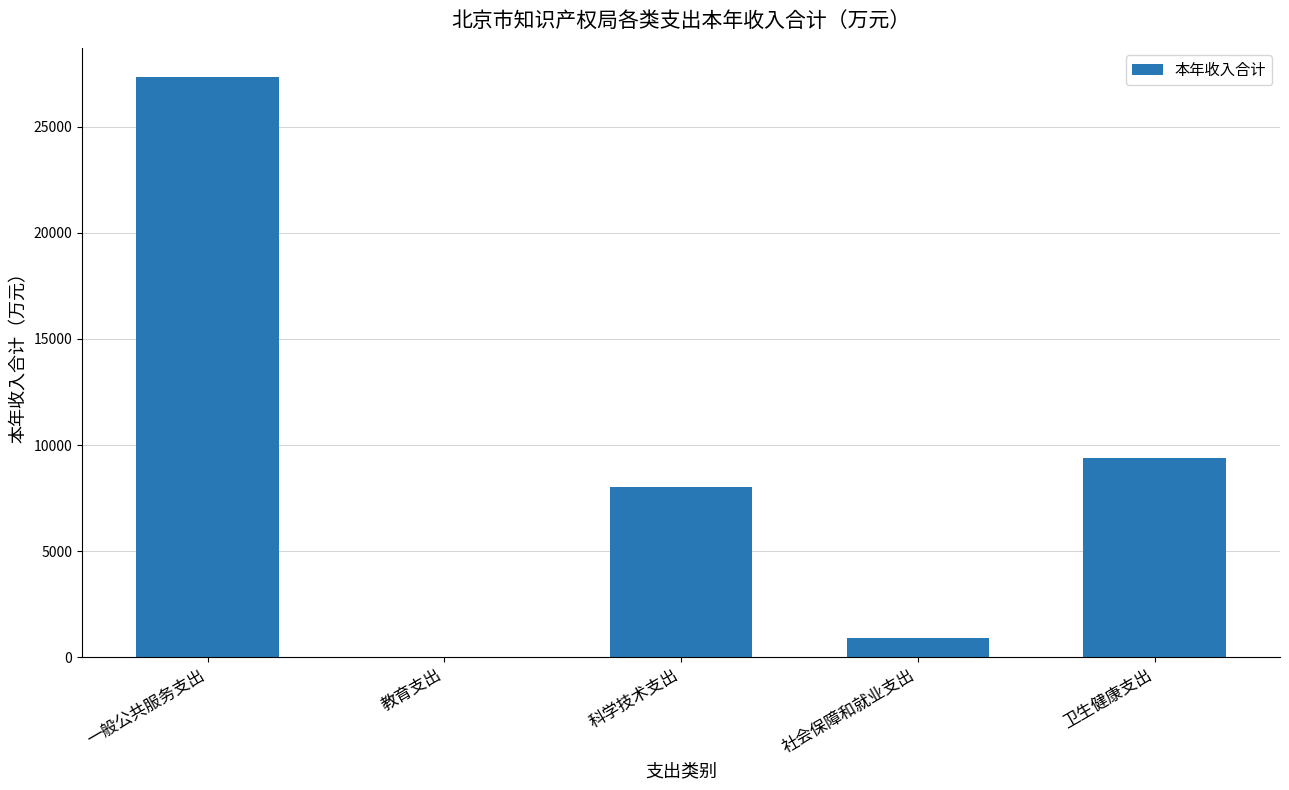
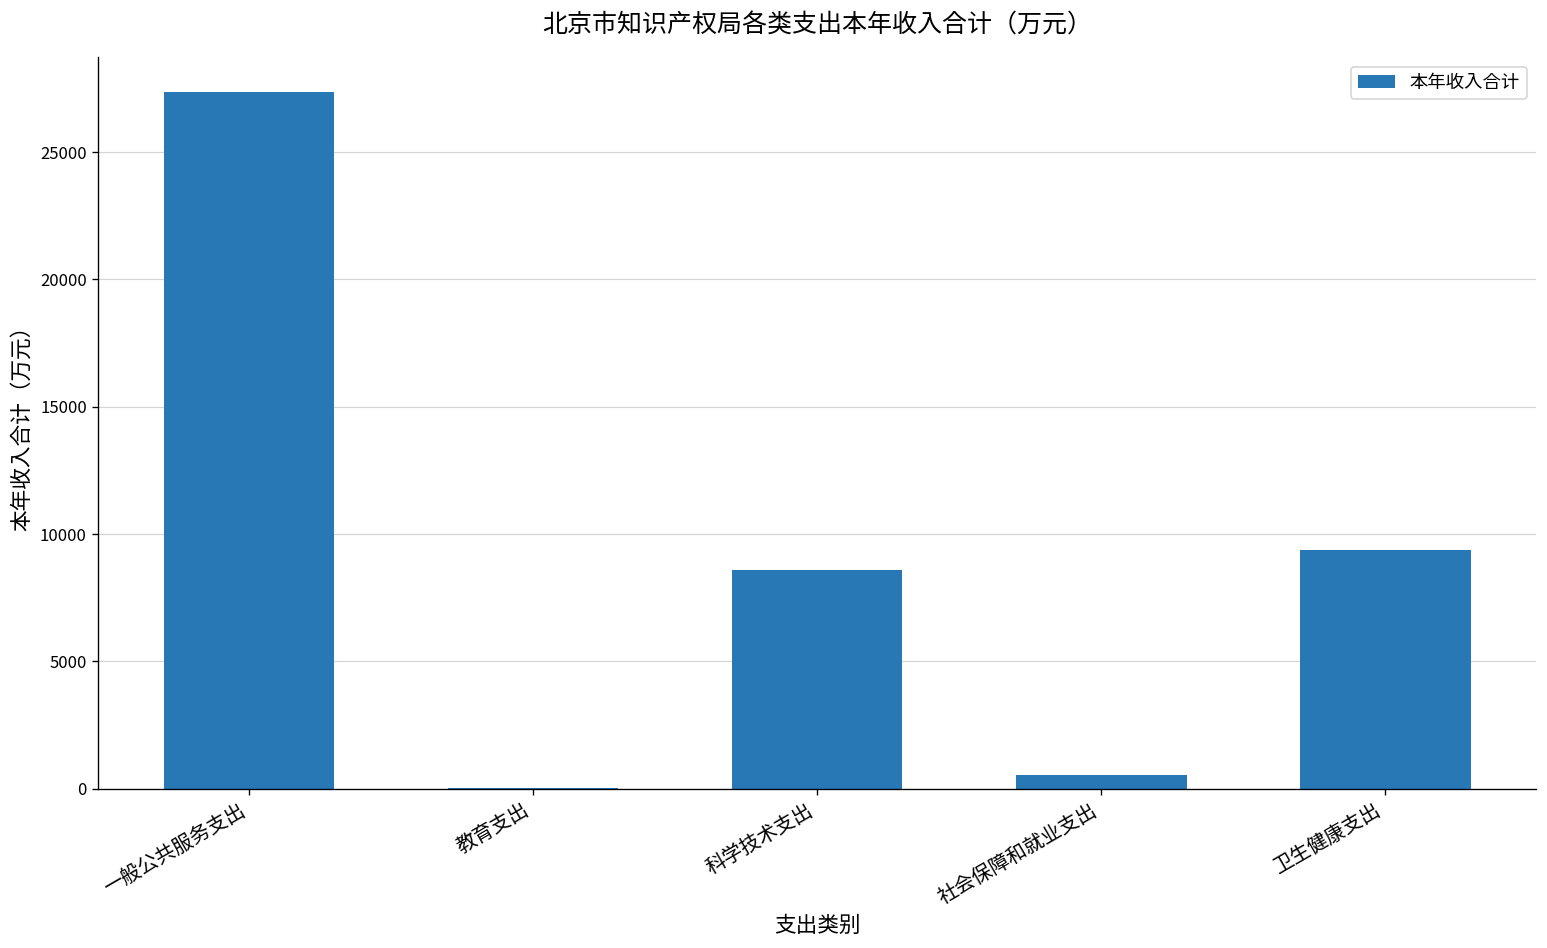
科学技术支出: 8000 -> 8600
社会保障和就业支出: 900 -> 500
